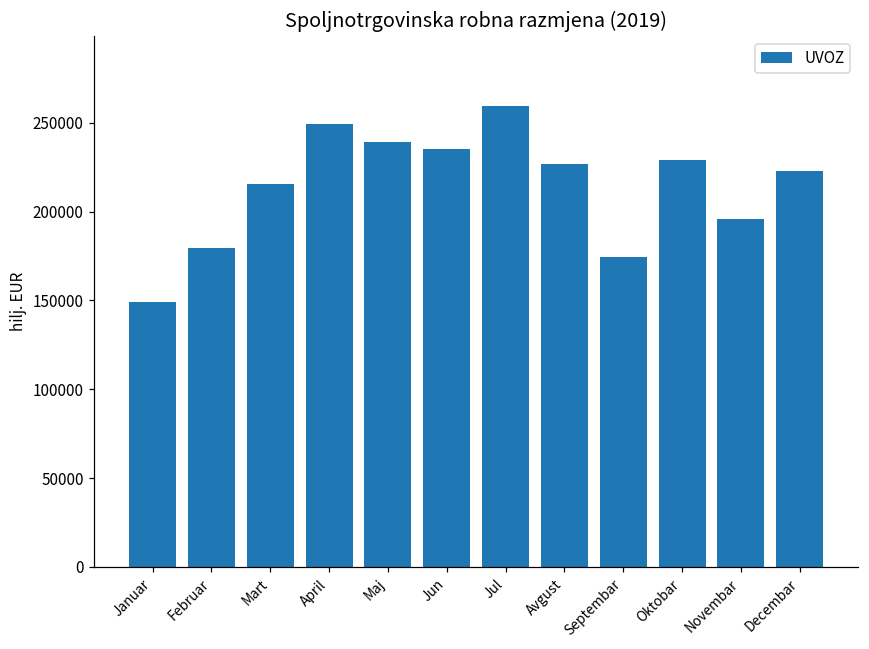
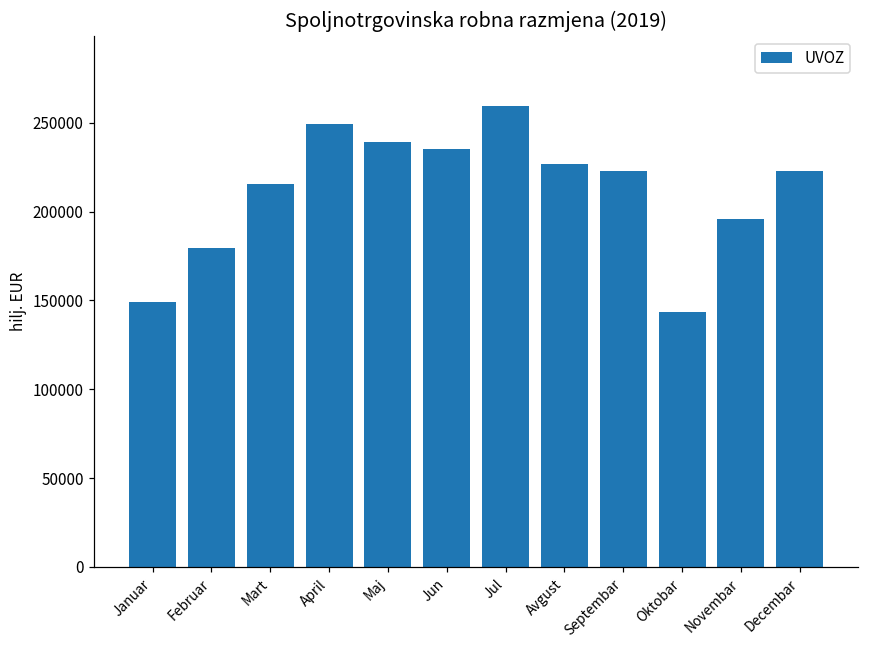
Septembar: 174000 -> 223000
Oktobar: 229000 -> 144000
